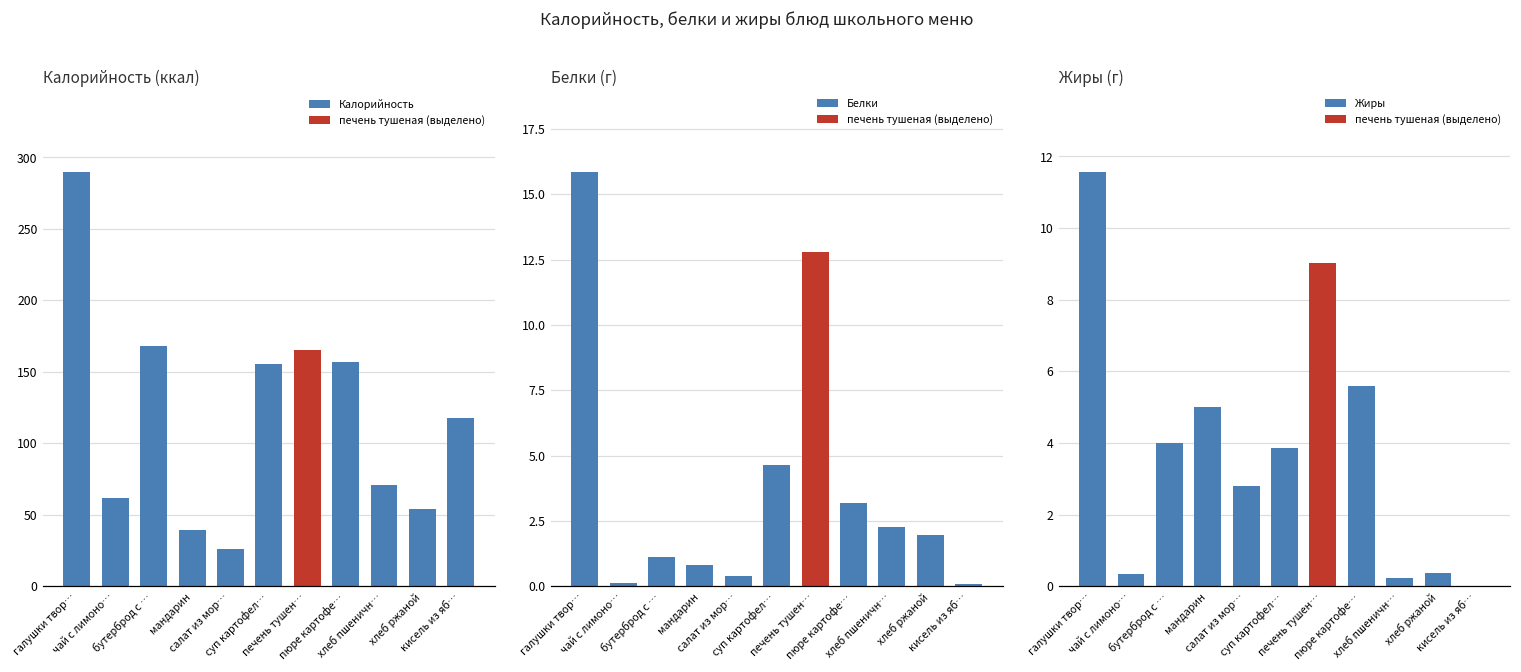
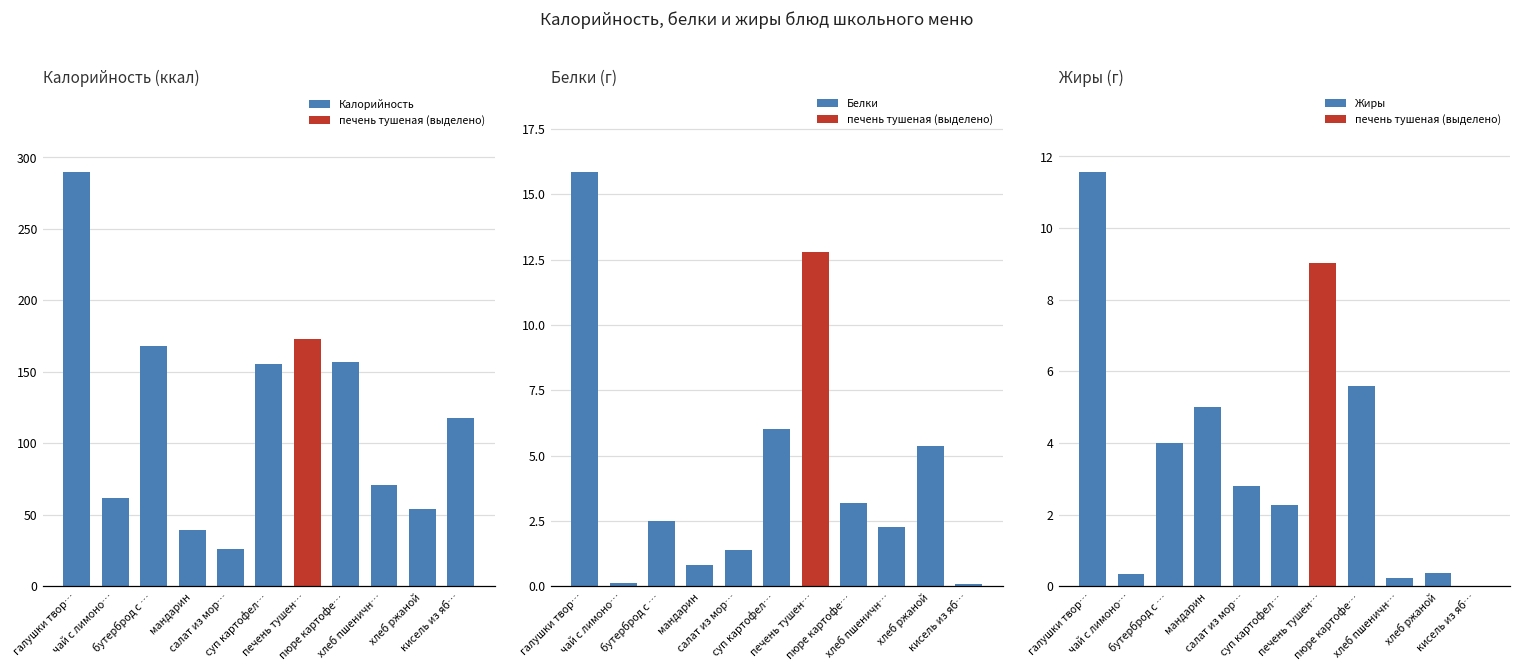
Калорийность (ккал), печень тушен…: 165 -> 173
Белки (г), бутерброд с …: 1.1 -> 2.5
Белки (г), салат из мор…: 0.4 -> 1.4
Белки (г), суп картофел…: 4.6 -> 6.0
Белки (г), хлеб ржаной: 2.0 -> 5.4
Жиры (г), суп картофел…: 3.9 -> 2.3
